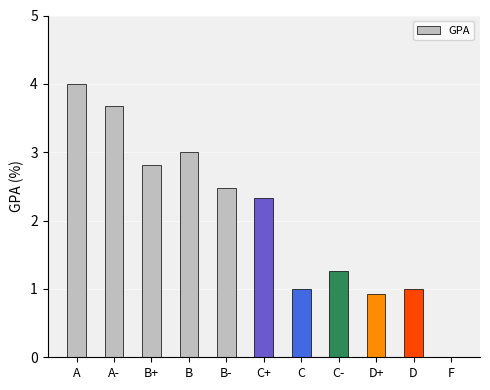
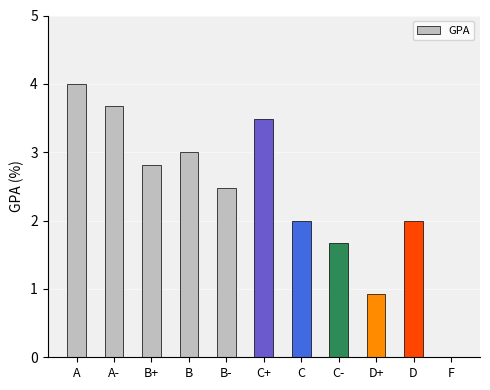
C+: 2.3 -> 3.5
C: 1 -> 2
C-: 1.3 -> 1.7
D: 1 -> 2
